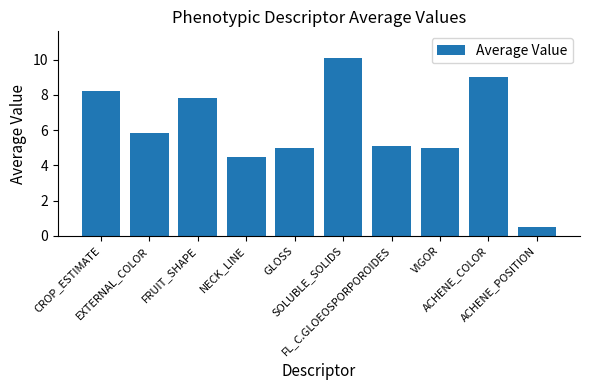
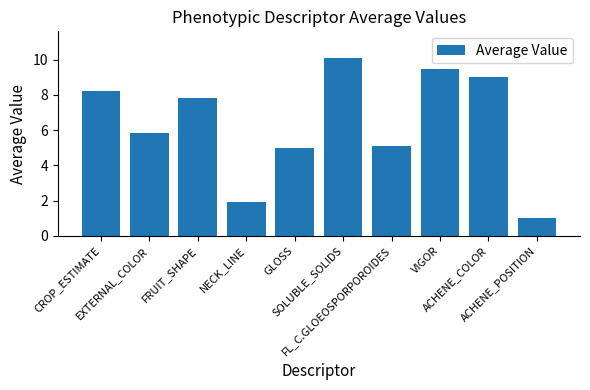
NECK_LINE: 4.5 -> 1.9
VIGOR: 5.0 -> 9.5
ACHENE_POSITION: 0.5 -> 1.0
